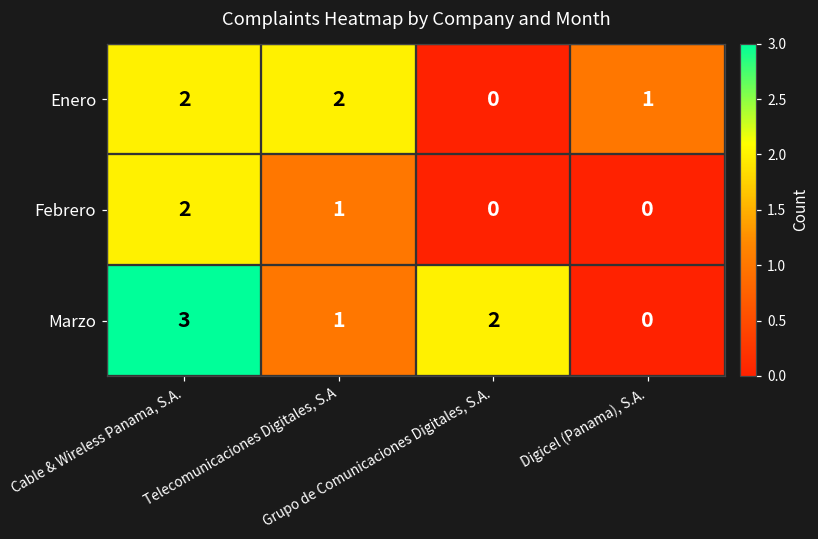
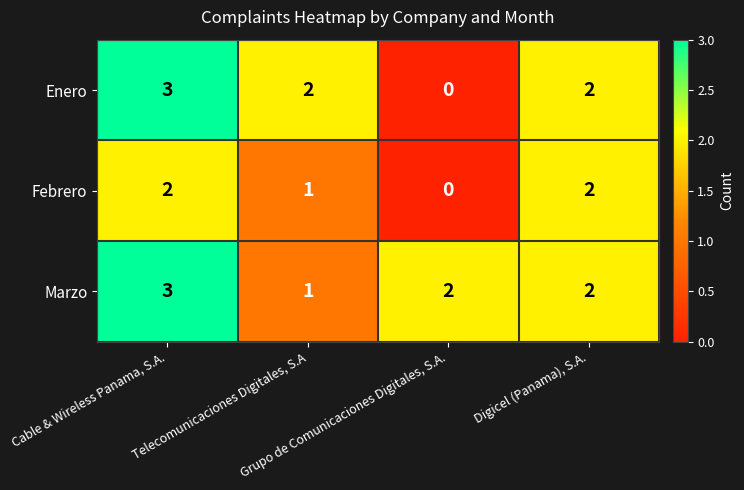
Enero, Cable & Wireless Panama, S.A.: 2 -> 3
Enero, Digicel (Panama), S.A.: 1 -> 2
Febrero, Digicel (Panama), S.A.: 0 -> 2
Marzo, Digicel (Panama), S.A.: 0 -> 2
